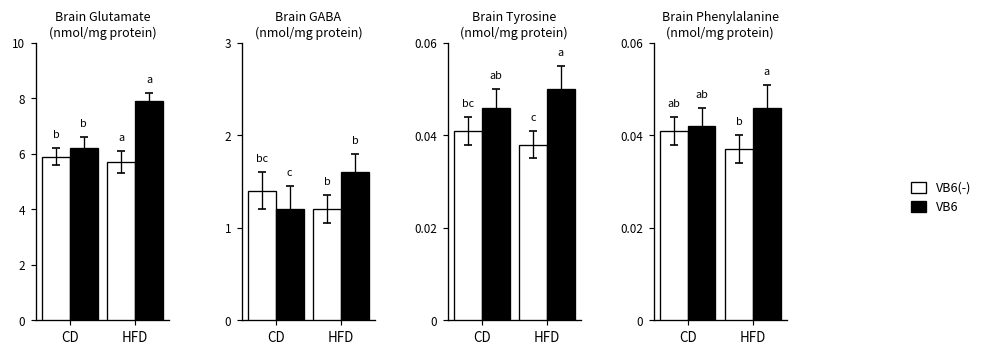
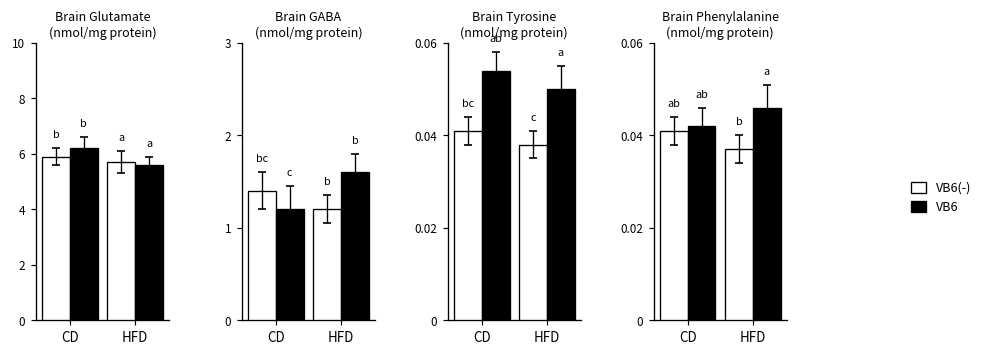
Brain Glutamate (nmol/mg protein), VB6, HFD: 7.9 -> 5.6
Brain Tyrosine (nmol/mg protein), VB6, CD: 0.046 -> 0.054
